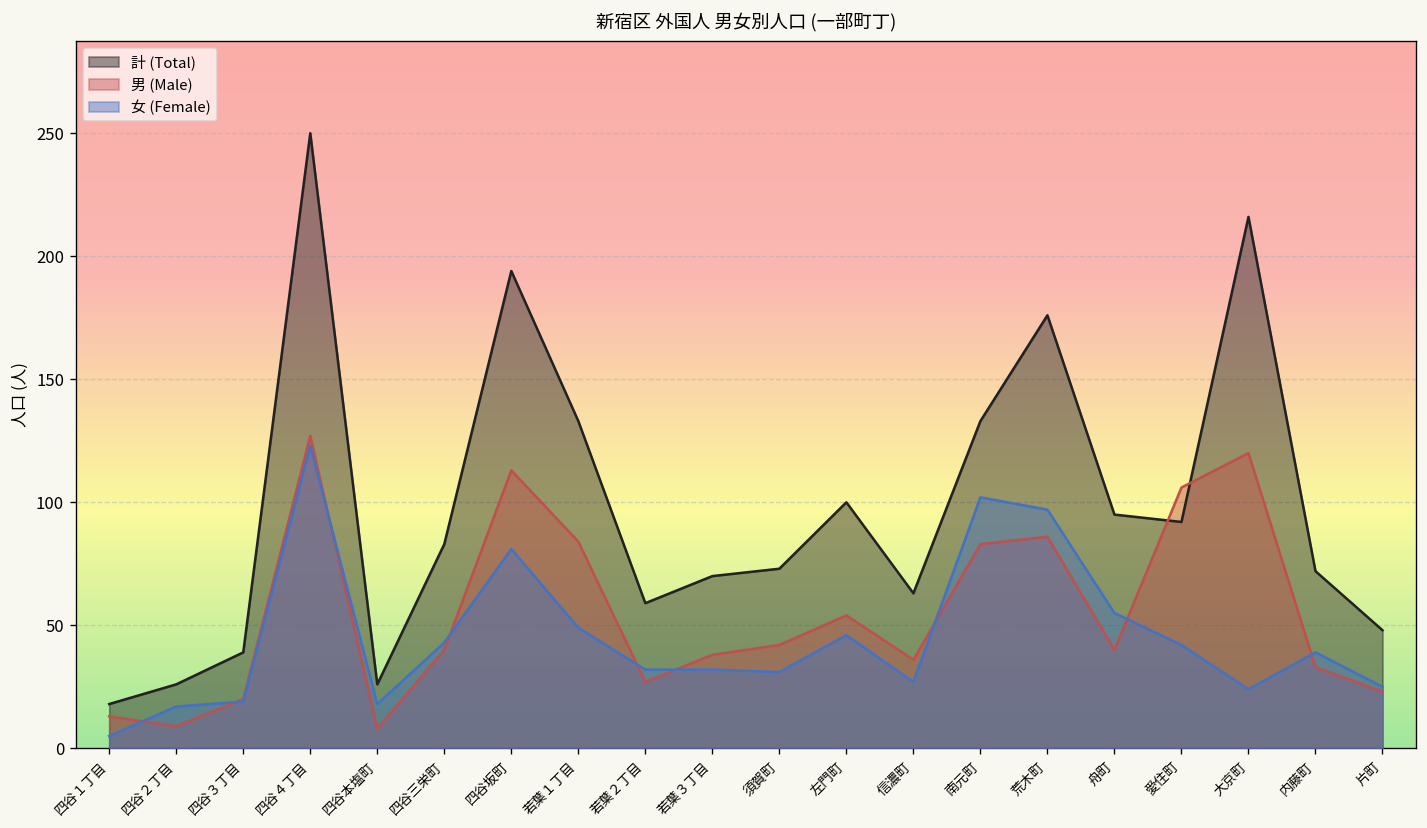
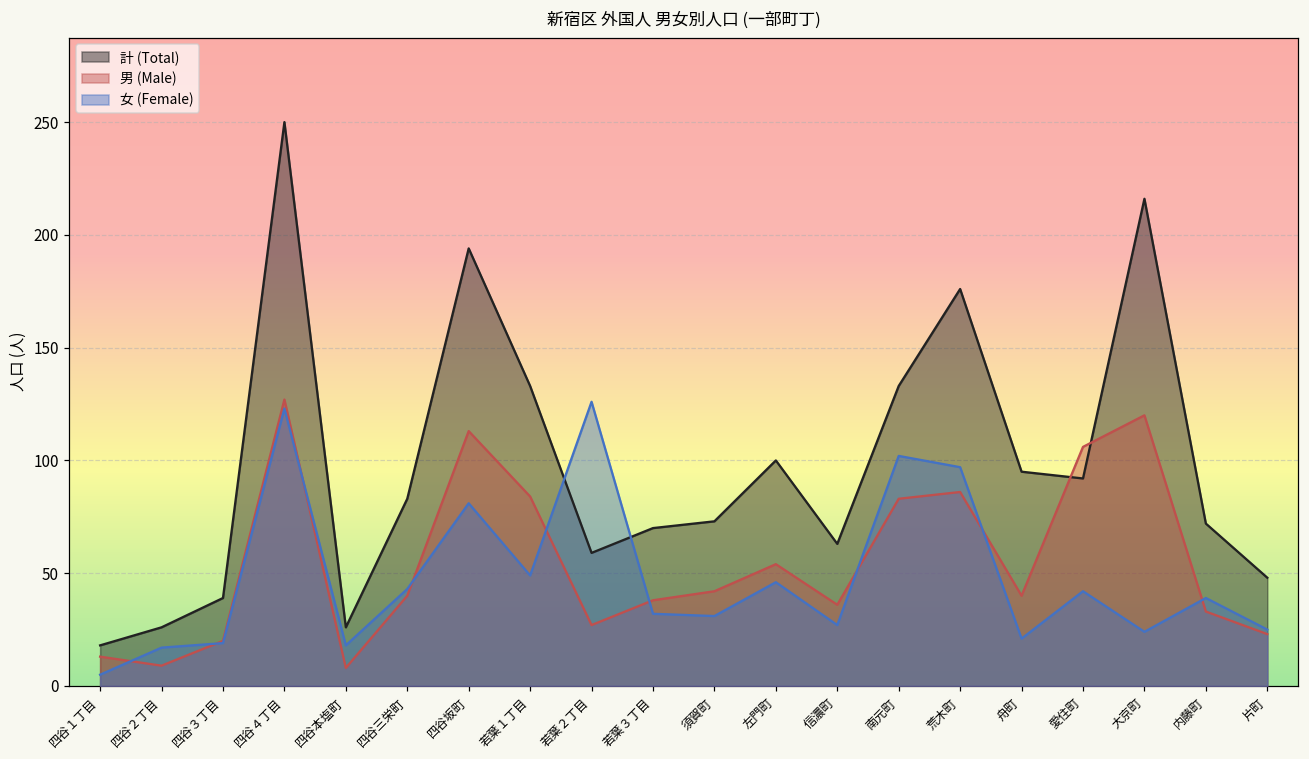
女 (Female), 若葉２丁目: 32 -> 126
女 (Female), 舟町: 55 -> 21
